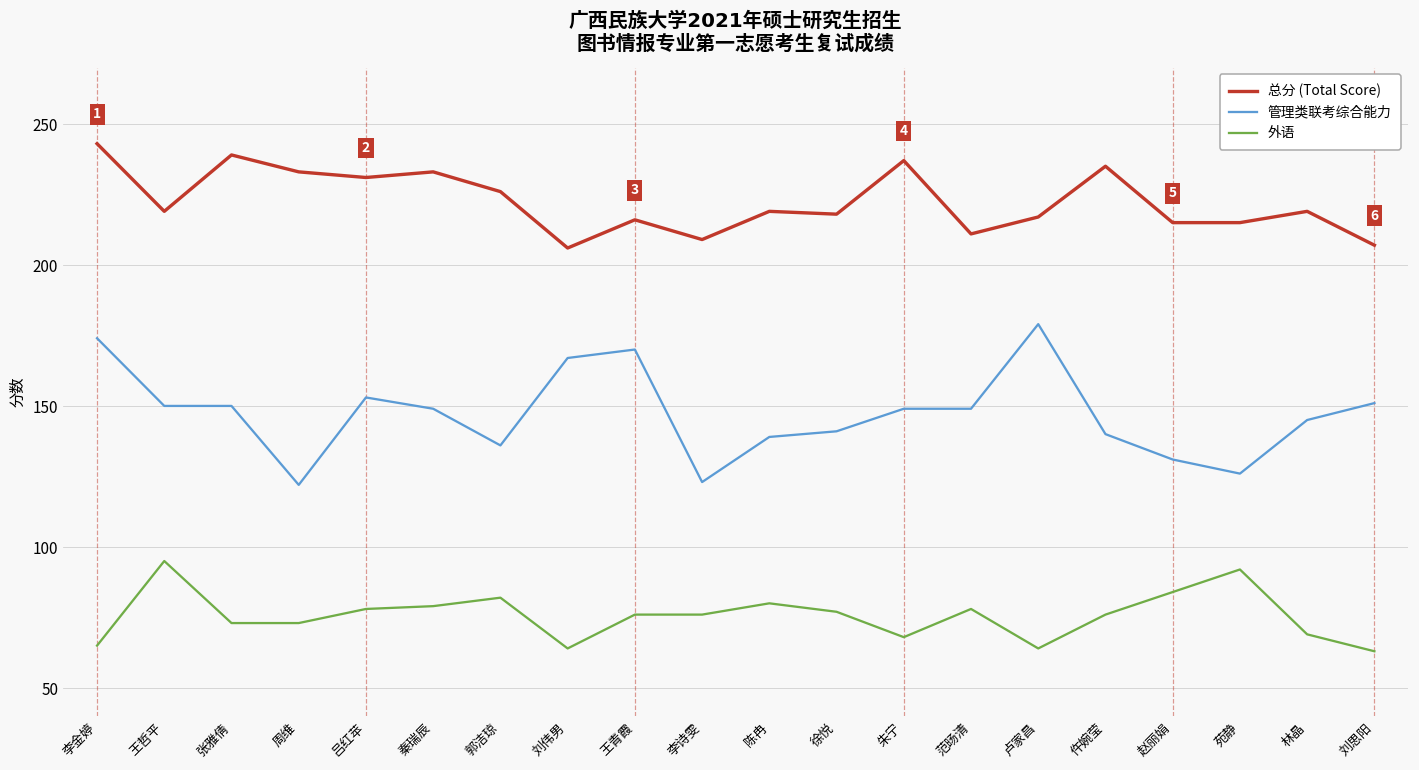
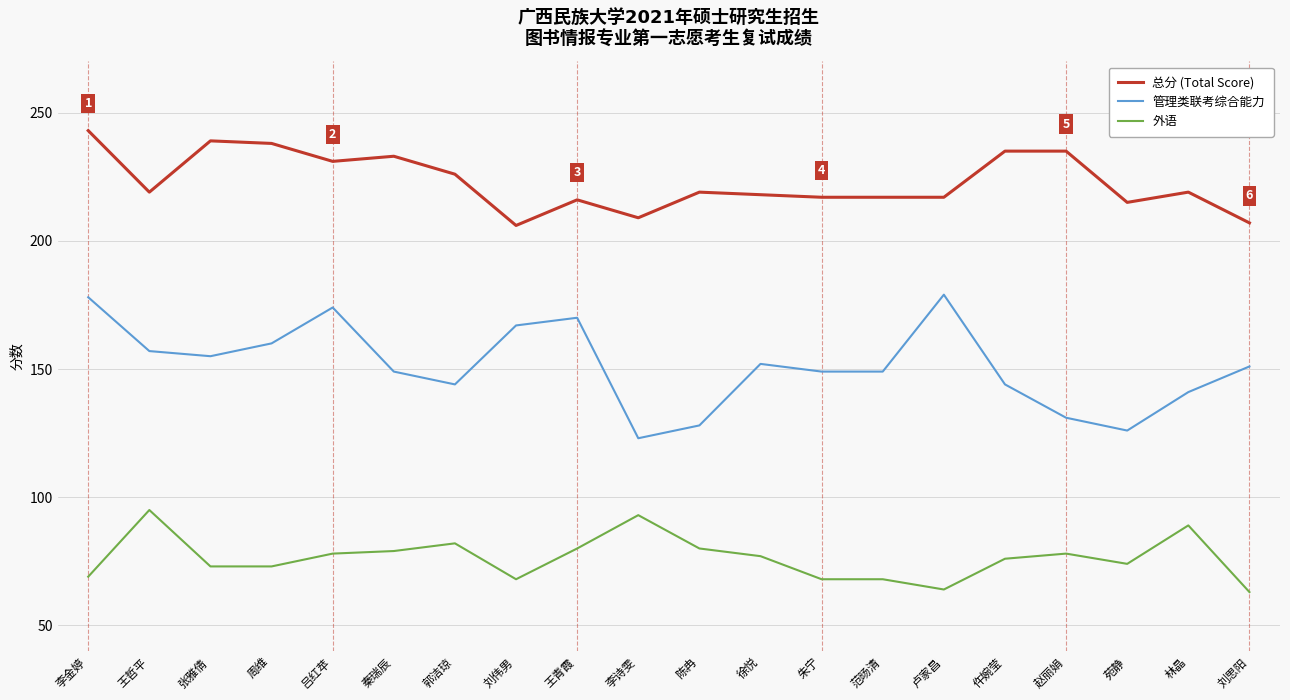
管理类联考综合能力, 李金婷: 174 -> 178
外语, 李金婷: 65 -> 69
管理类联考综合能力, 王哲平: 150 -> 157
管理类联考综合能力, 张雅倩: 150 -> 155
总分 (Total Score), 周维: 233 -> 238
管理类联考综合能力, 周维: 122 -> 160
管理类联考综合能力, 吕红苹: 153 -> 174
管理类联考综合能力, 郭洁琼: 136 -> 144
外语, 刘伟男: 64 -> 68
外语, 王青霞: 76 -> 80
外语, 李诗雯: 76 -> 93
管理类联考综合能力, 陈冉: 139 -> 128
管理类联考综合能力, 徐悦: 141 -> 152
总分 (Total Score), 朱宁: 237 -> 217
总分 (Total Score), 范旸清: 211 -> 217
外语, 范旸清: 78 -> 68
管理类联考综合能力, 仵婉莹: 140 -> 144
总分 (Total Score), 赵丽娟: 215 -> 235
外语, 赵丽娟: 84 -> 78
外语, 苑静: 92 -> 74
管理类联考综合能力, 林晶: 145 -> 141
外语, 林晶: 69 -> 89
